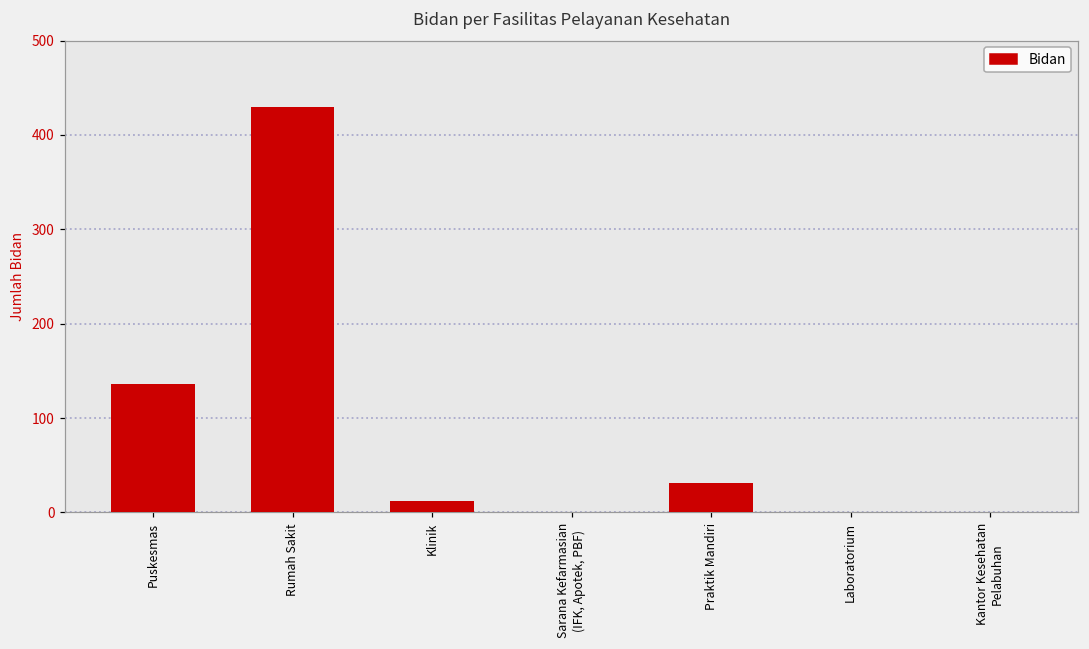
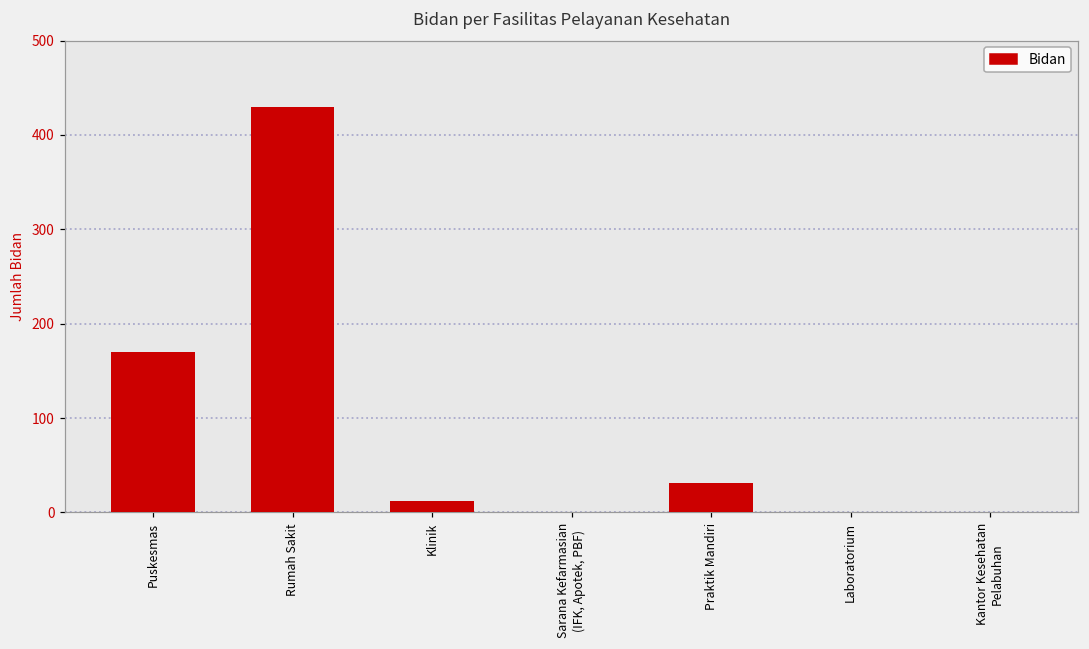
Puskesmas: 140 -> 170
